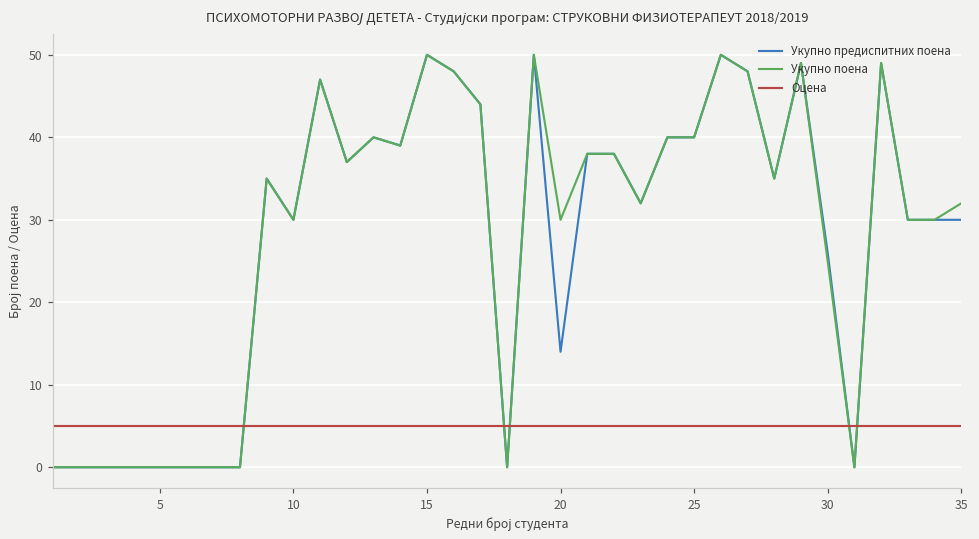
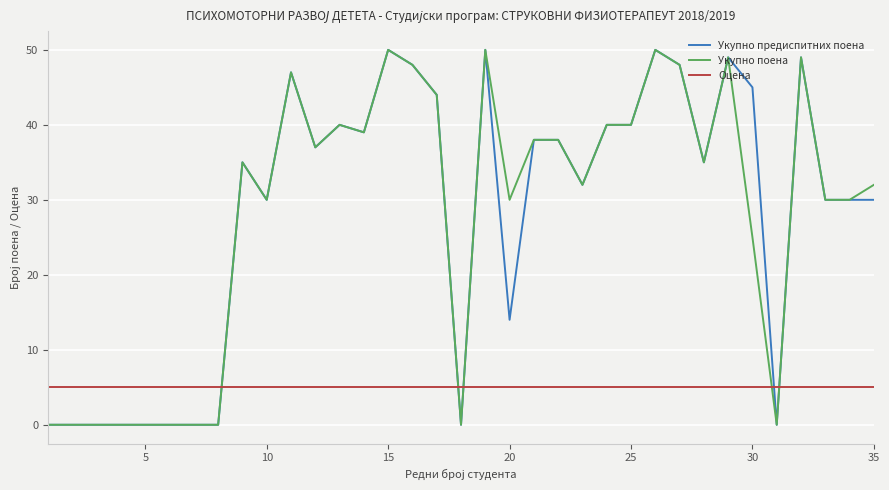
Укупно предиспитних поена, 30: 26 -> 45
